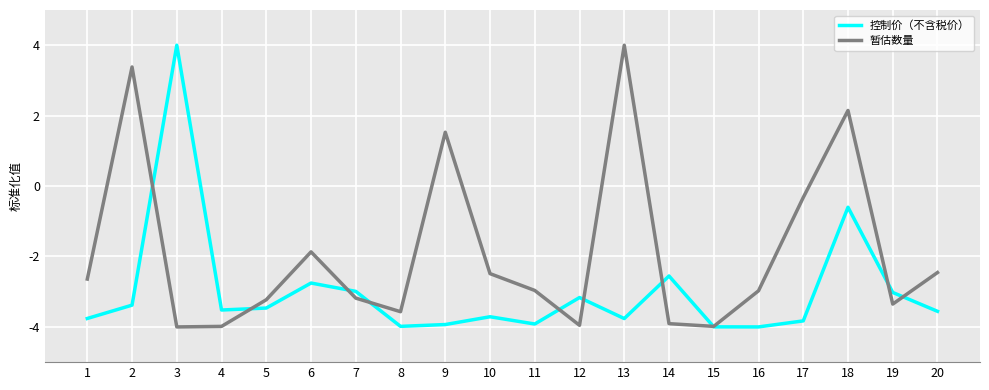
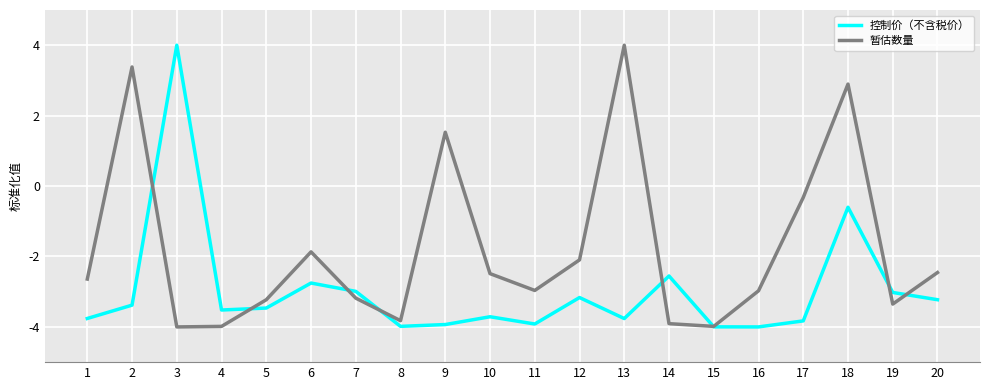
暂估数量, 8: -3.6 -> -3.8
暂估数量, 12: -4.0 -> -2.1
暂估数量, 18: 2.1 -> 2.9
控制价（不含税价）, 20: -3.6 -> -3.2
